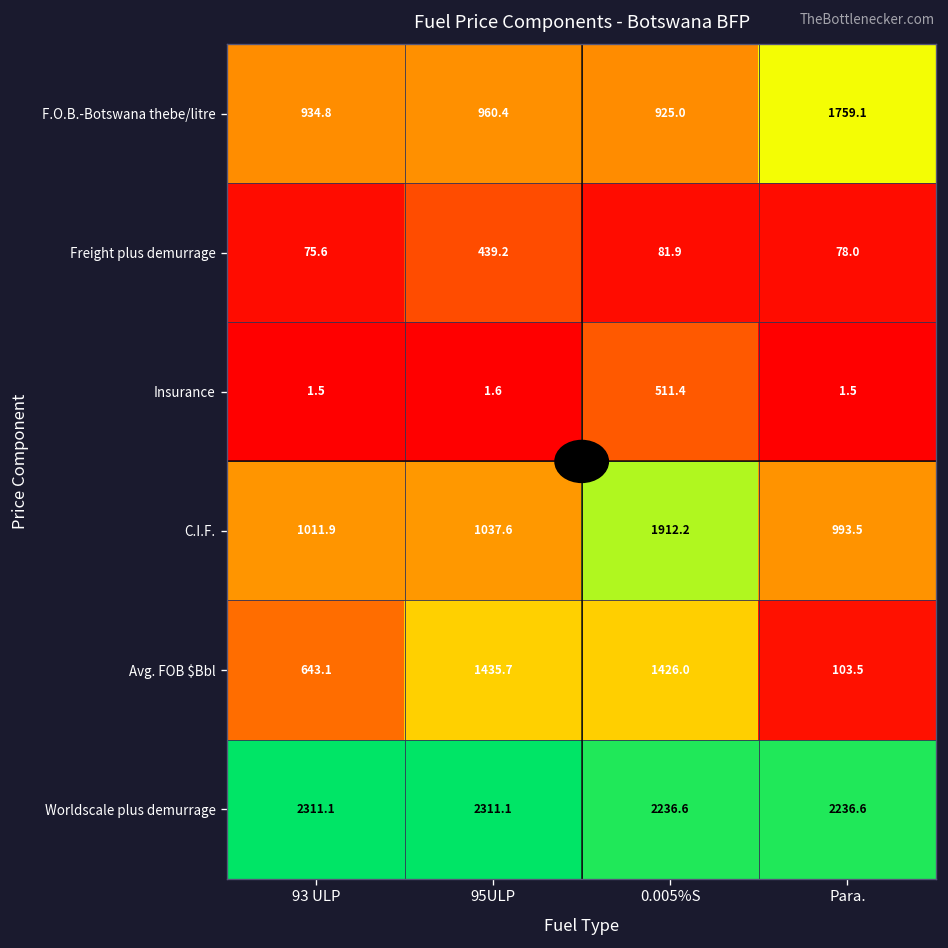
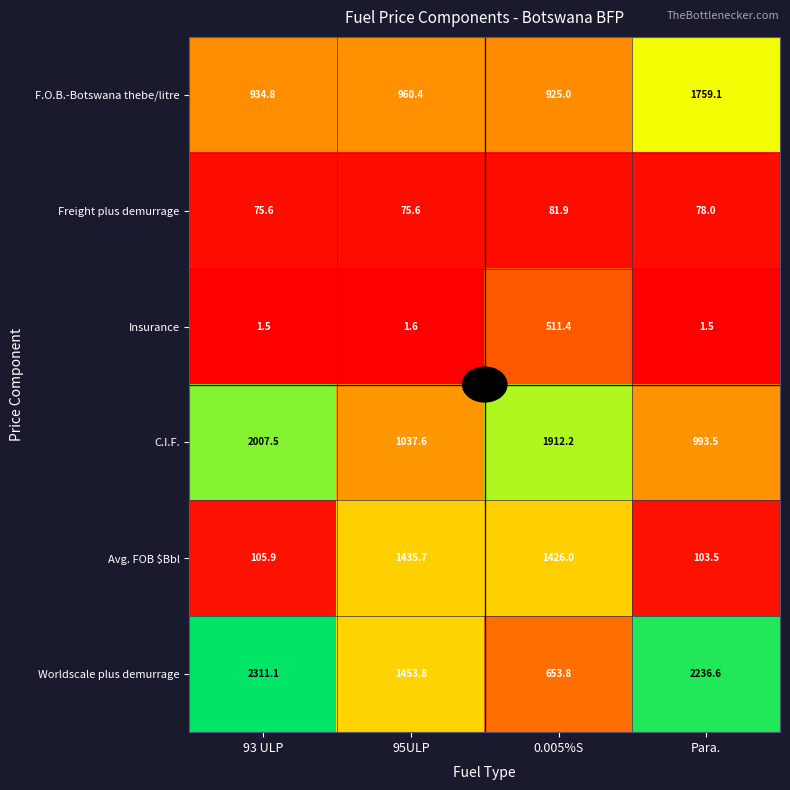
Freight plus demurrage, 95ULP: 439.2 -> 75.6
C.I.F., 93 ULP: 1011.9 -> 2007.5
Avg. FOB $Bbl, 93 ULP: 643.1 -> 105.9
Worldscale plus demurrage, 95ULP: 2311.1 -> 1453.8
Worldscale plus demurrage, 0.005%S: 2236.6 -> 653.8
